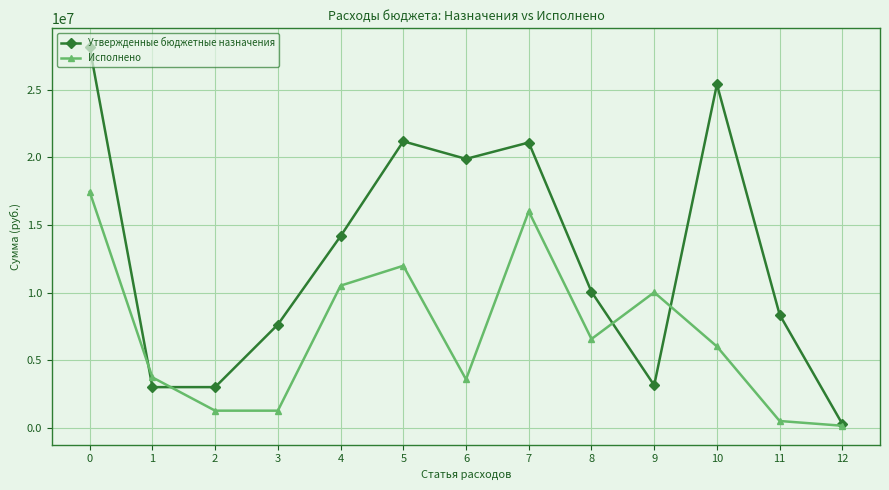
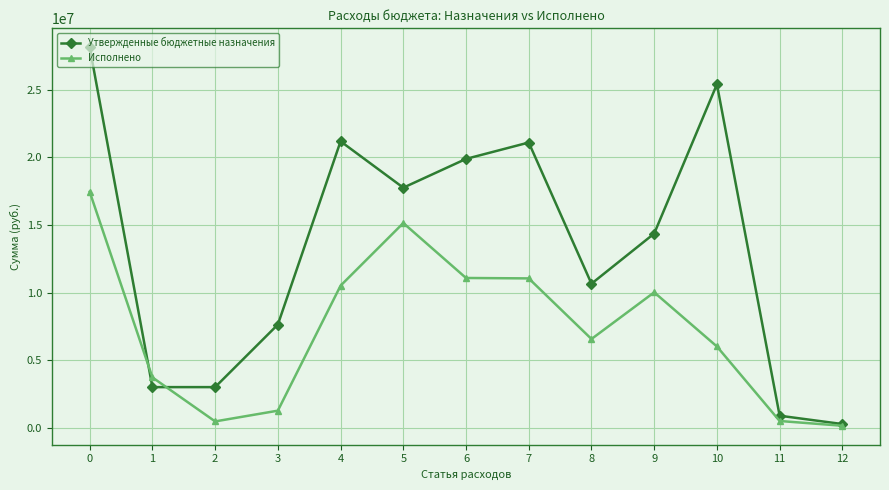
Исполнено, 2: 1300000 -> 500000
Утвержденные бюджетные назначения, 4: 14200000 -> 21200000
Утвержденные бюджетные назначения, 5: 21200000 -> 17800000
Исполнено, 5: 12000000 -> 15100000
Исполнено, 6: 3600000 -> 11100000
Исполнено, 7: 16000000 -> 11000000
Утвержденные бюджетные назначения, 8: 10100000 -> 10700000
Утвержденные бюджетные назначения, 9: 3100000 -> 14400000
Утвержденные бюджетные назначения, 11: 8400000 -> 900000
